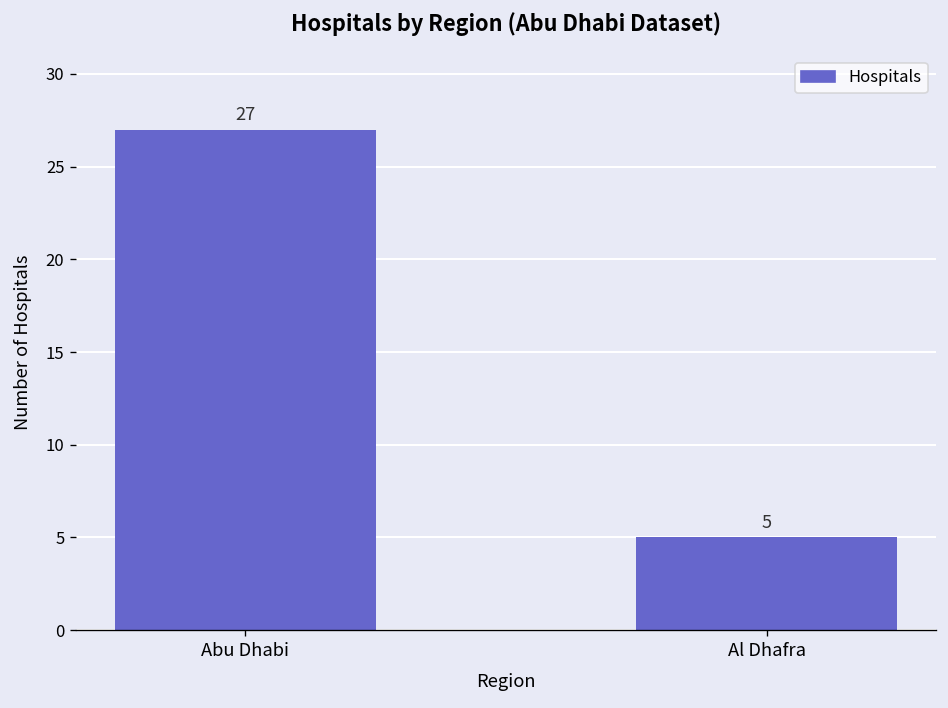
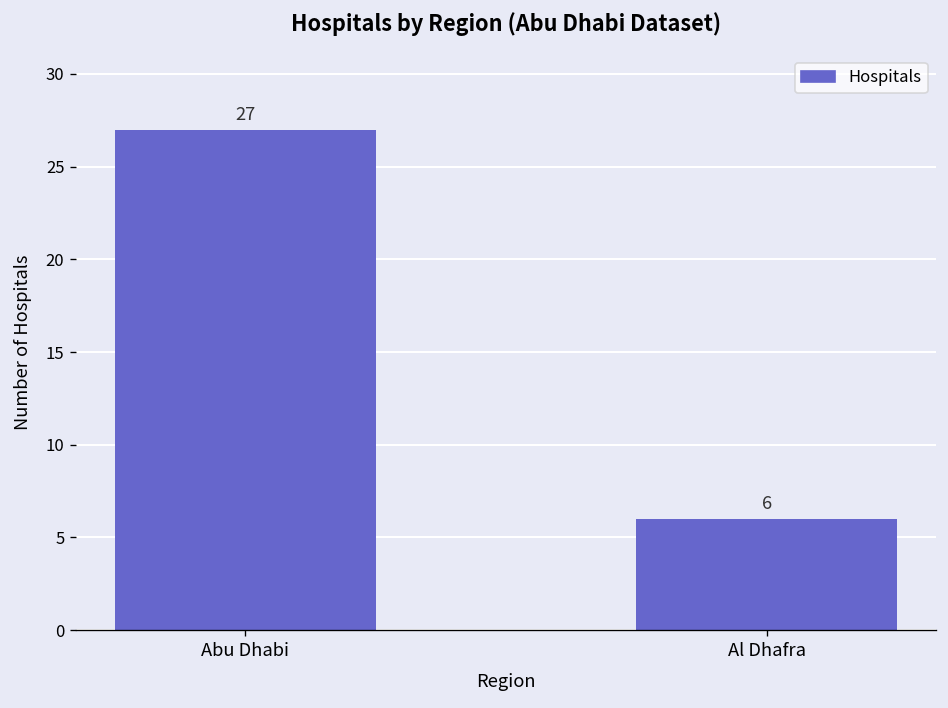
Al Dhafra: 5 -> 6
